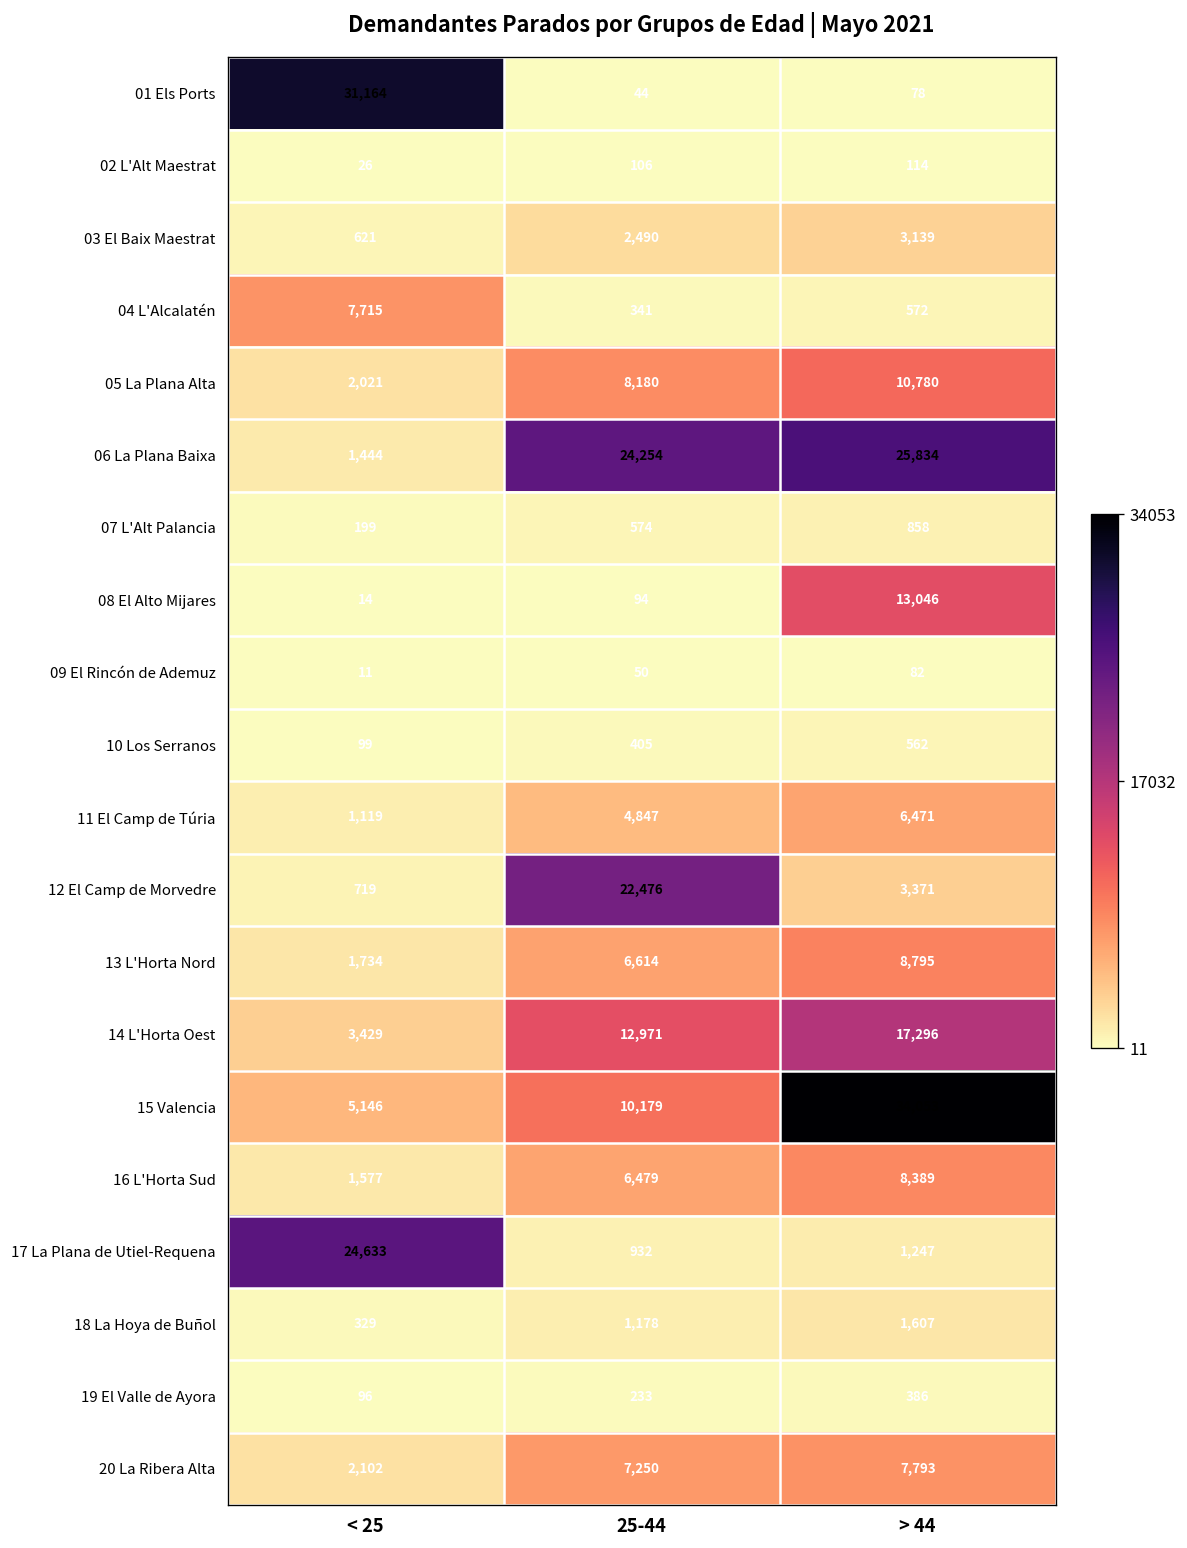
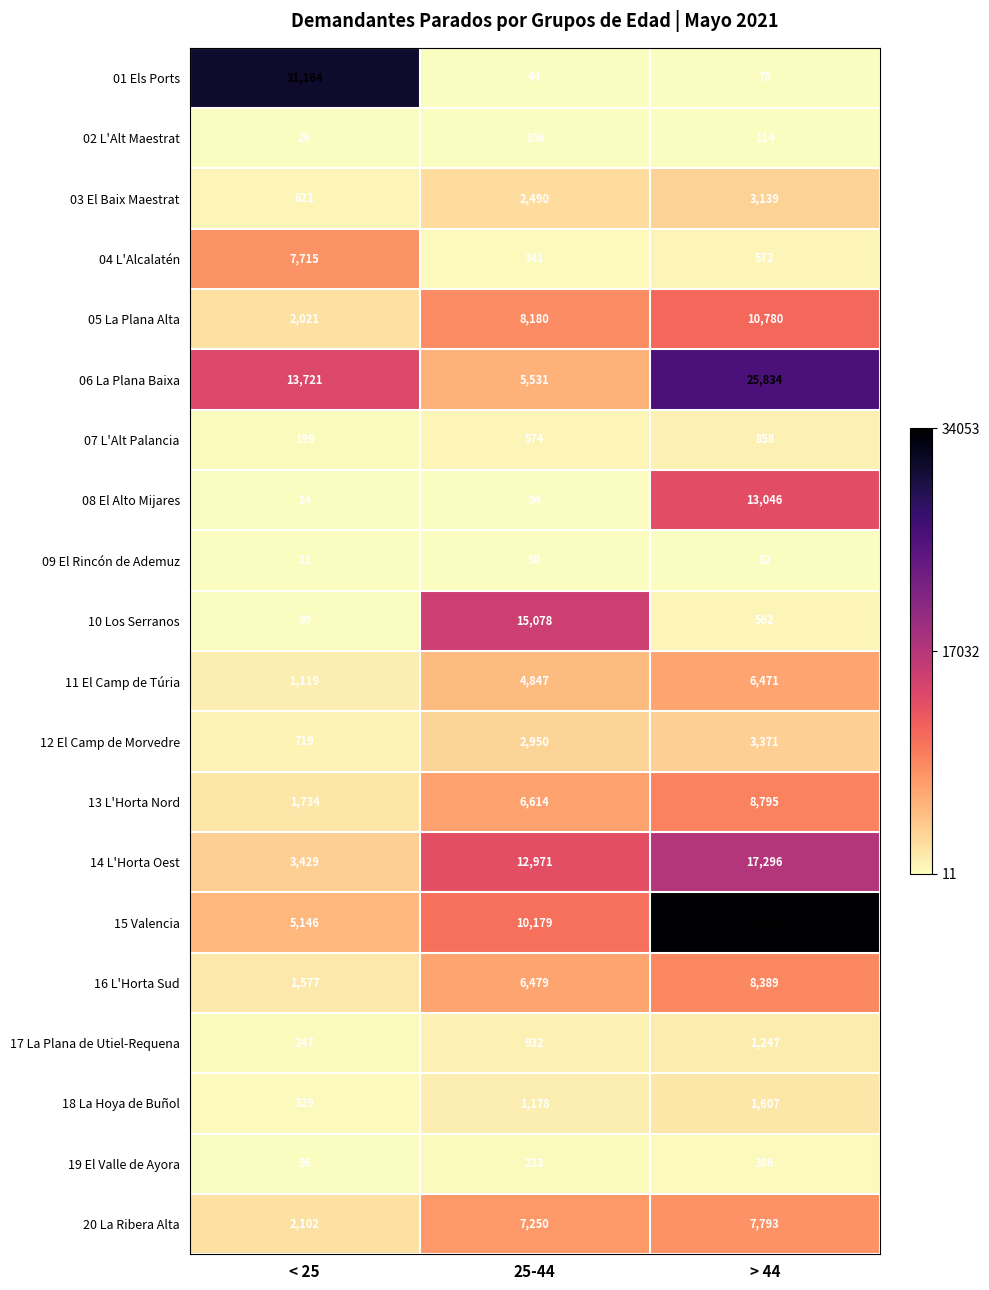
06 La Plana Baixa, < 25: 1,444 -> 13,721
06 La Plana Baixa, 25-44: 24,254 -> 5,531
10 Los Serranos, 25-44: 405 -> 15,078
12 El Camp de Morvedre, 25-44: 22,476 -> 2,950
17 La Plana de Utiel-Requena, < 25: 24,633 -> 247
